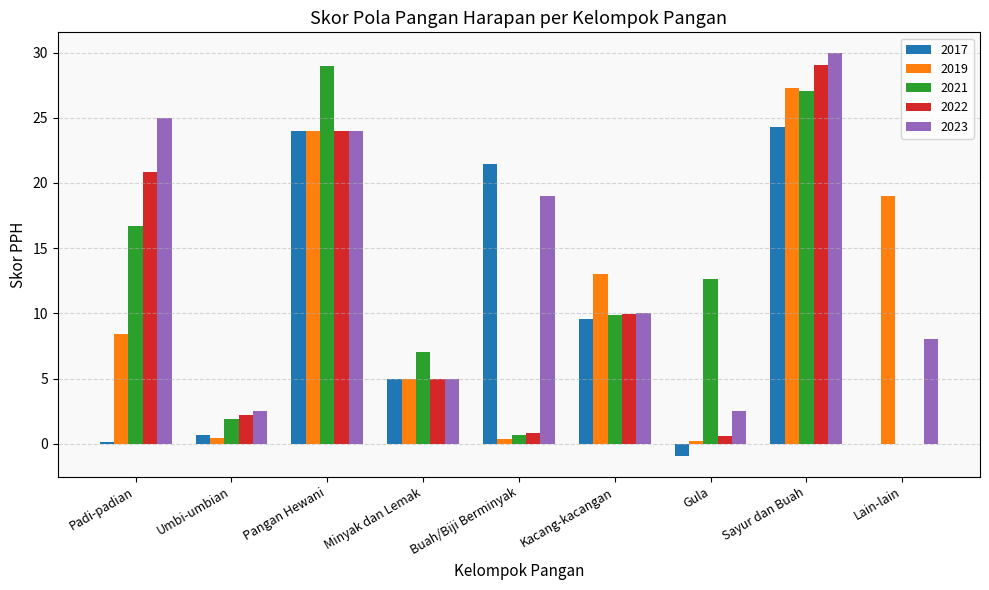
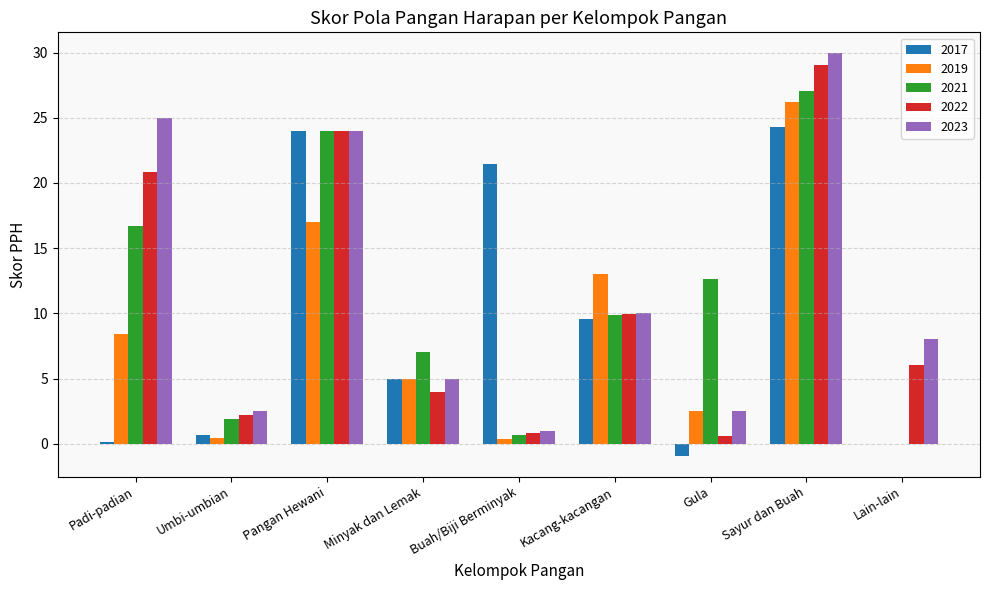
2019, Pangan Hewani: 24 -> 17
2021, Pangan Hewani: 29 -> 24
2022, Minyak dan Lemak: 5 -> 4
2023, Buah/Biji Berminyak: 19 -> 1
2019, Gula: 0.2 -> 2.5
2019, Sayur dan Buah: 27.3 -> 26.2
2019, Lain-lain: 19 -> 0
2022, Lain-lain: 0 -> 6
